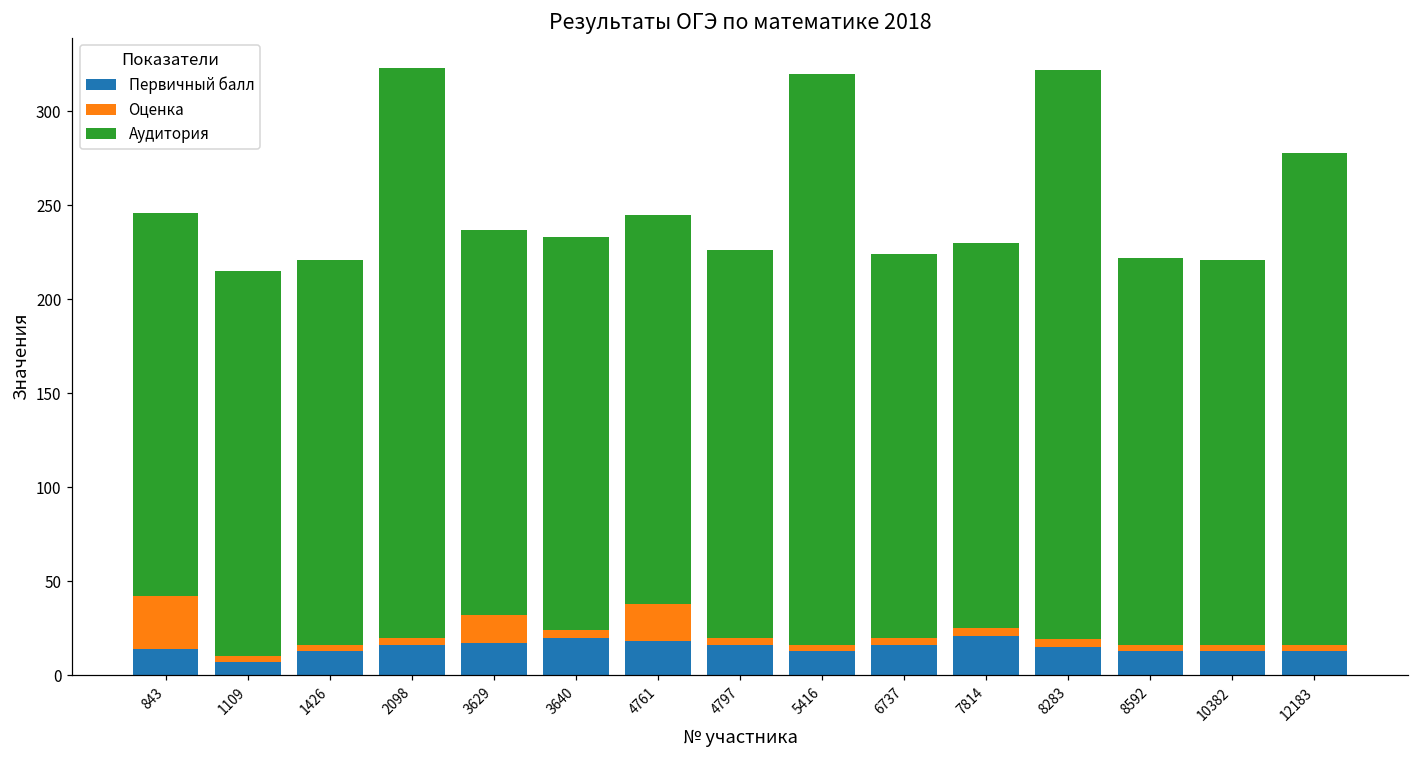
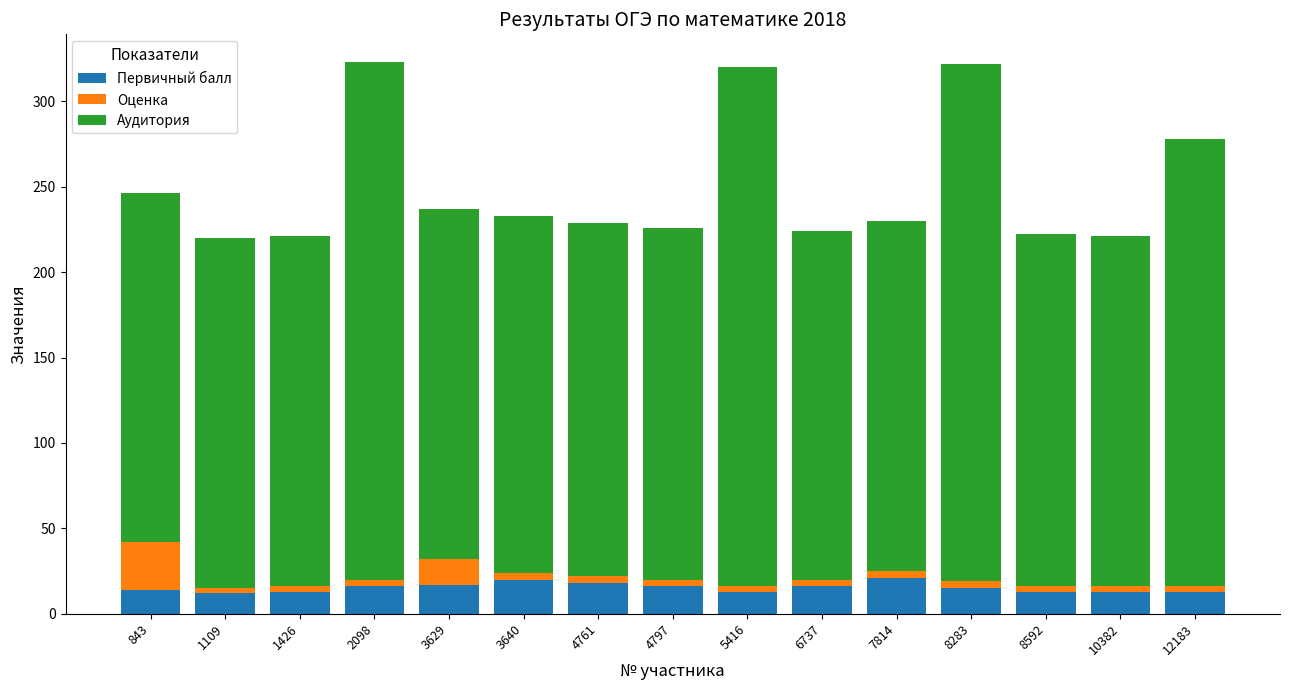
Первичный балл, 1109: 7 -> 12
Оценка, 4761: 20 -> 4
